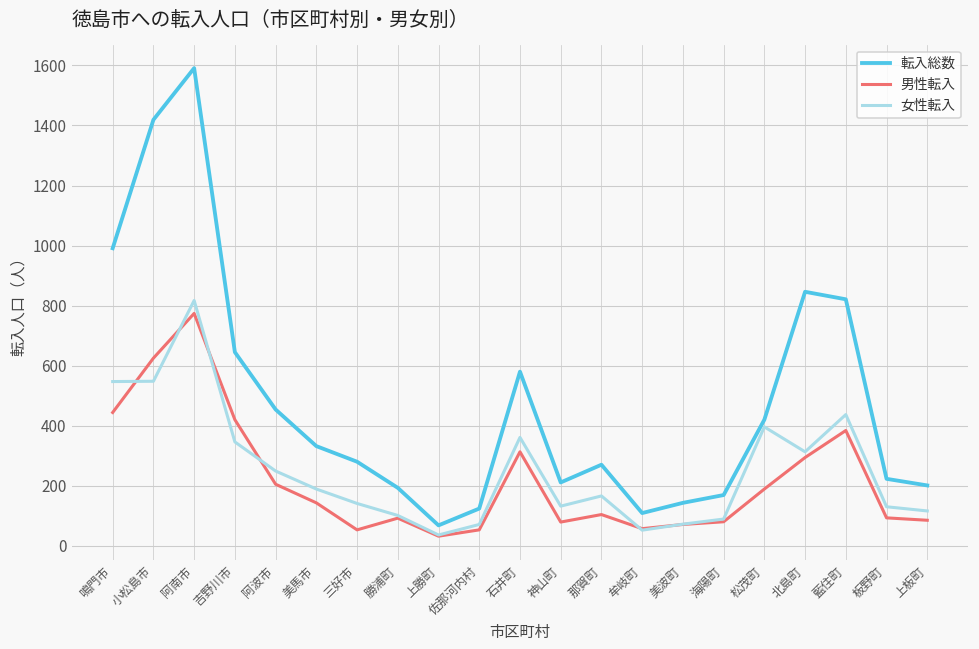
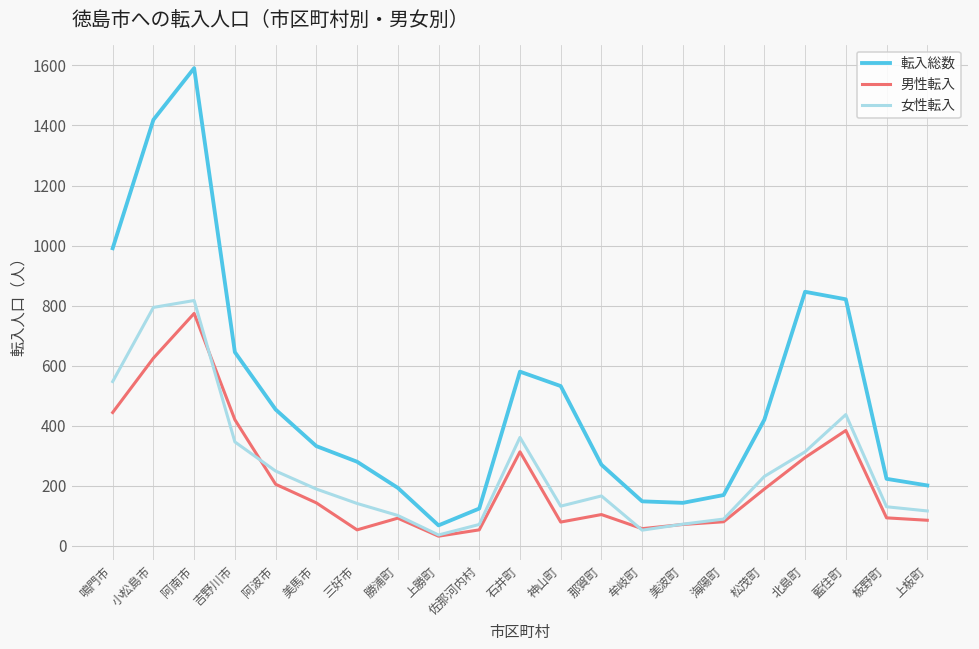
女性転入, 小松島市: 550 -> 790
転入総数, 神山町: 210 -> 530
転入総数, 牟岐町: 110 -> 150
女性転入, 松茂町: 400 -> 230
